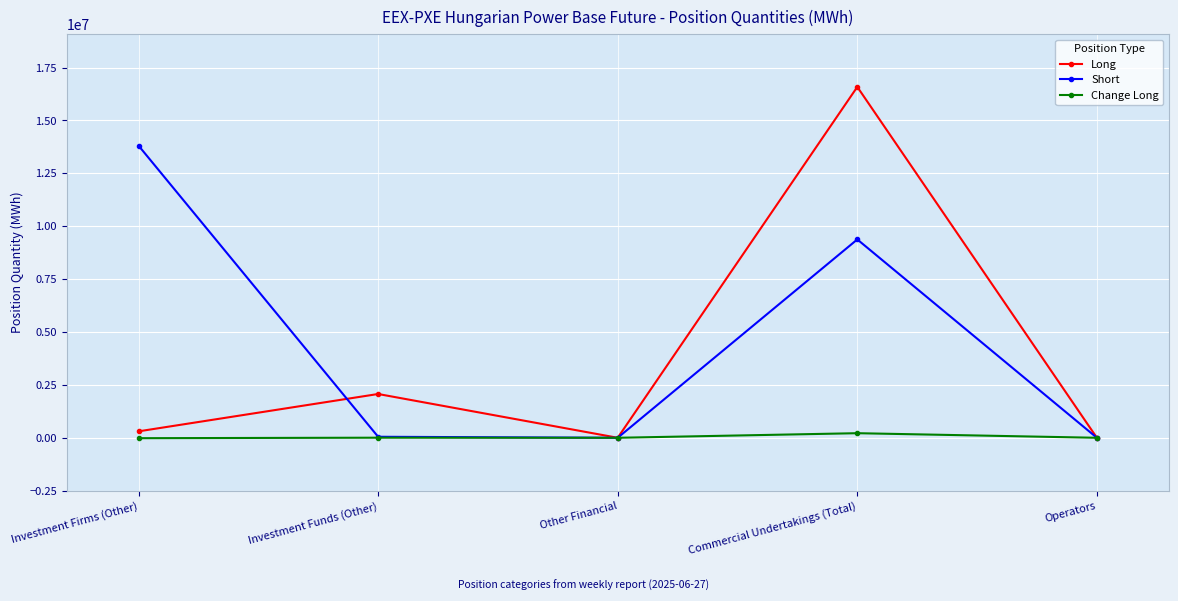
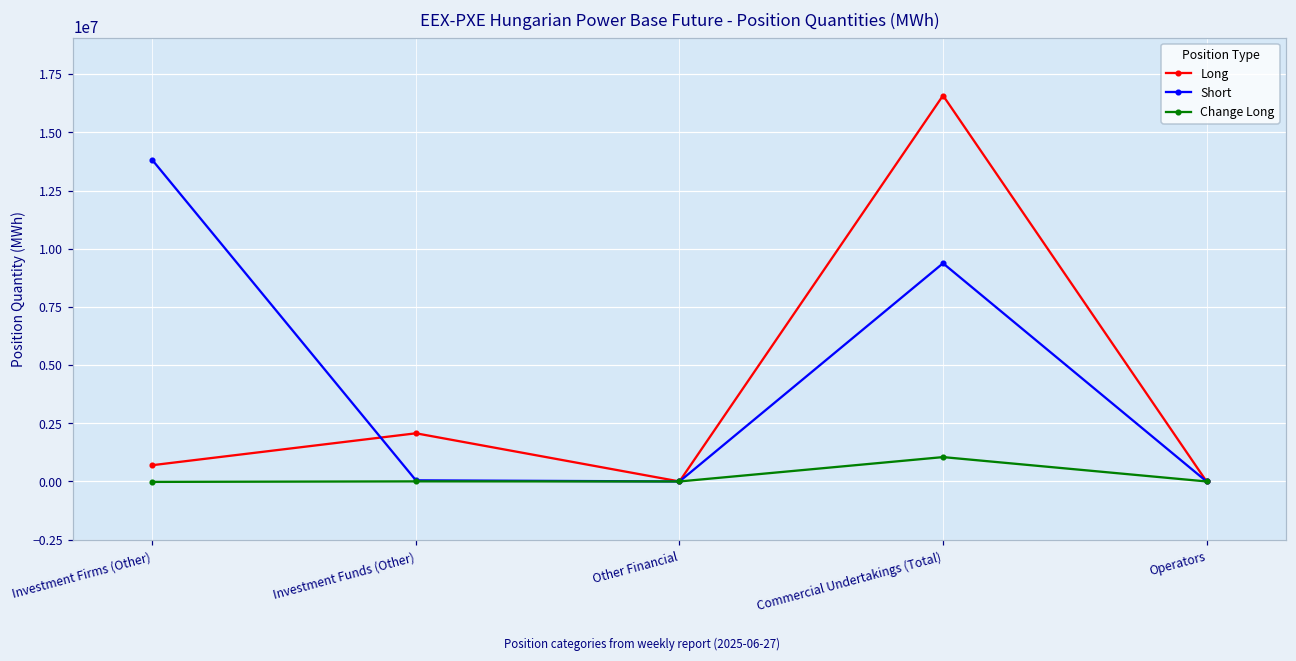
Long, Investment Firms (Other): 300000 -> 700000
Change Long, Commercial Undertakings (Total): 200000 -> 1000000
